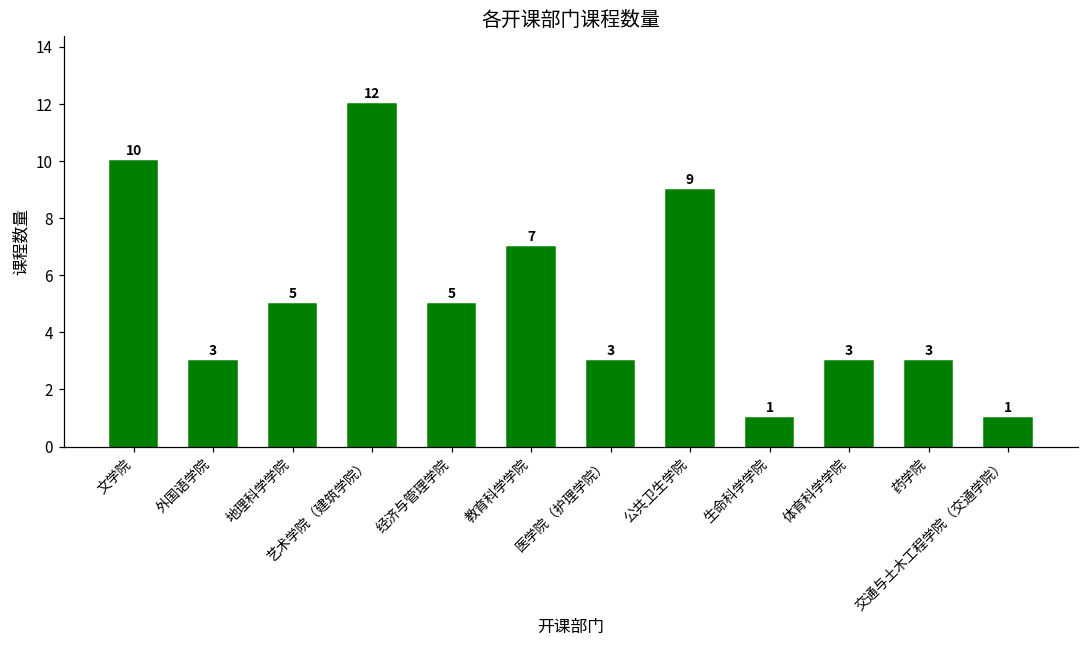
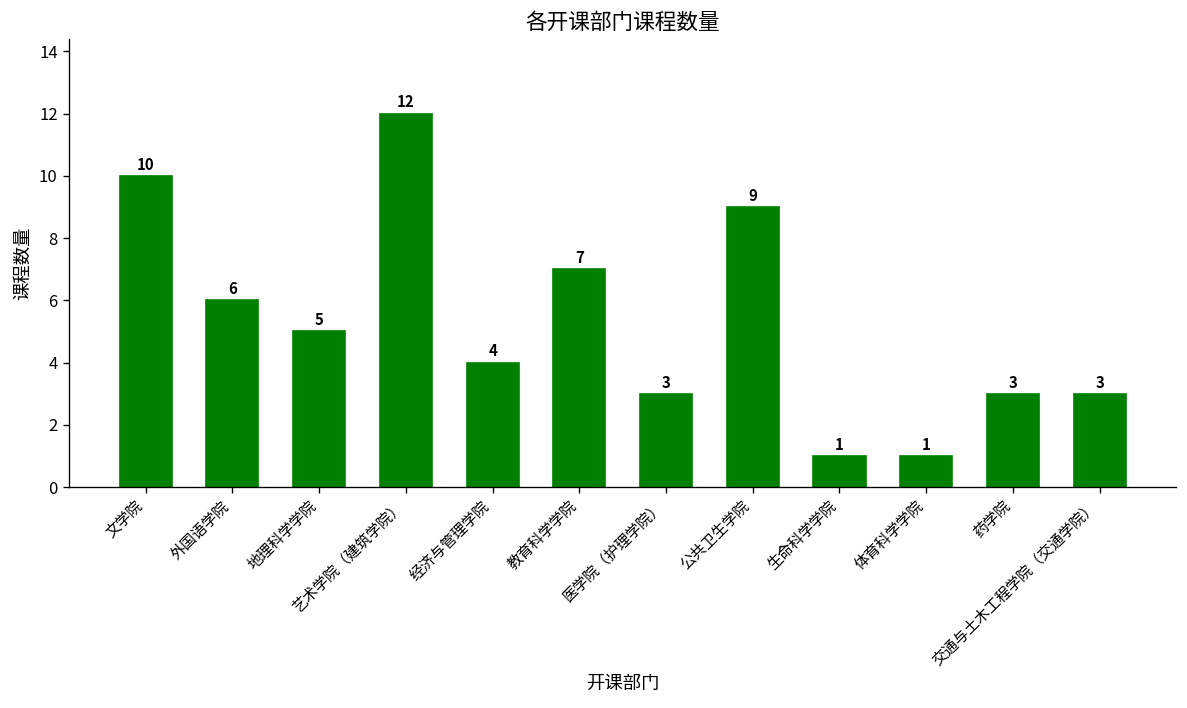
外国语学院: 3 -> 6
经济与管理学院: 5 -> 4
体育科学学院: 3 -> 1
交通与土木工程学院（交通学院）: 1 -> 3
